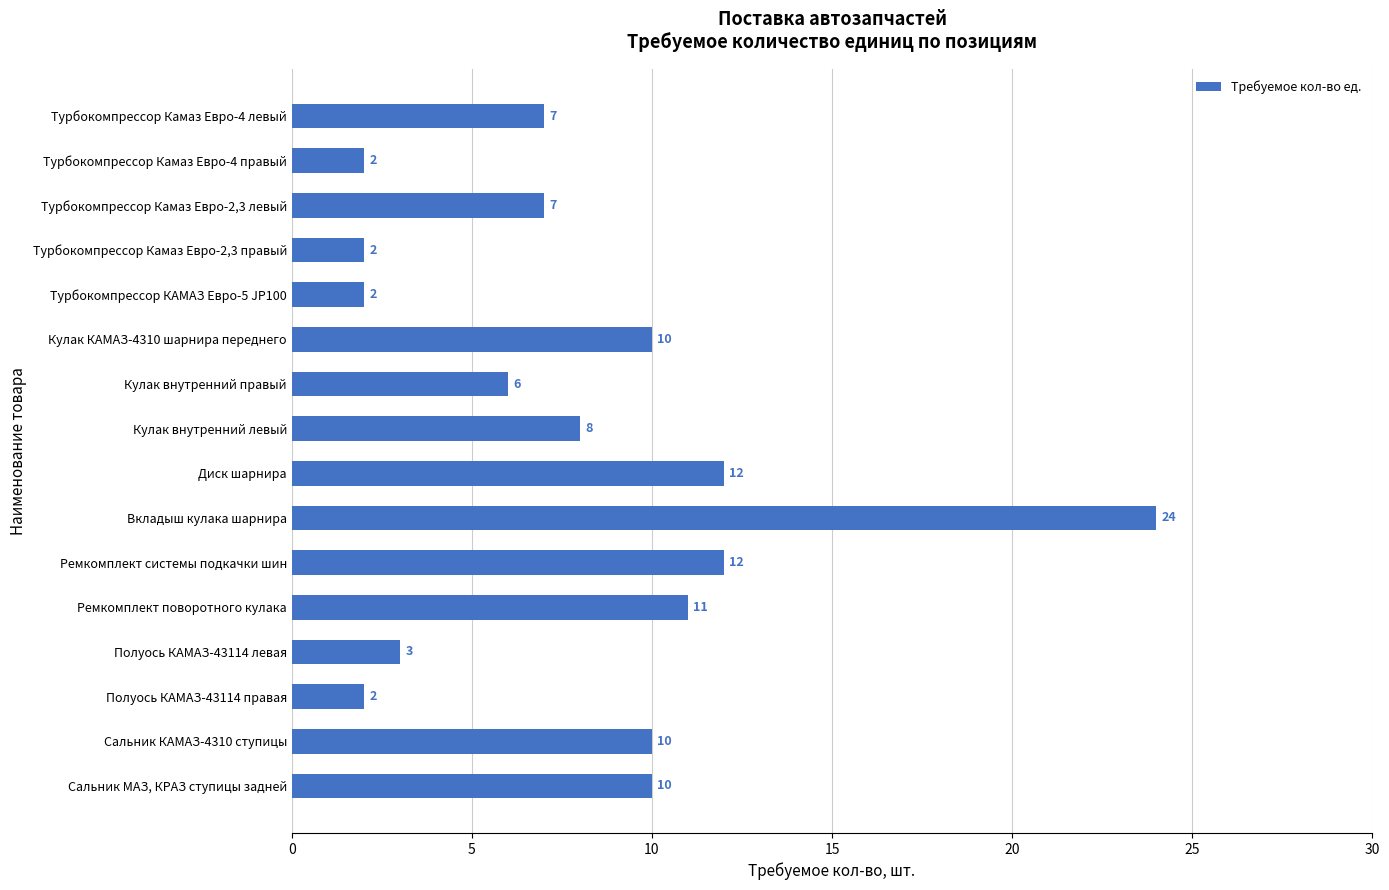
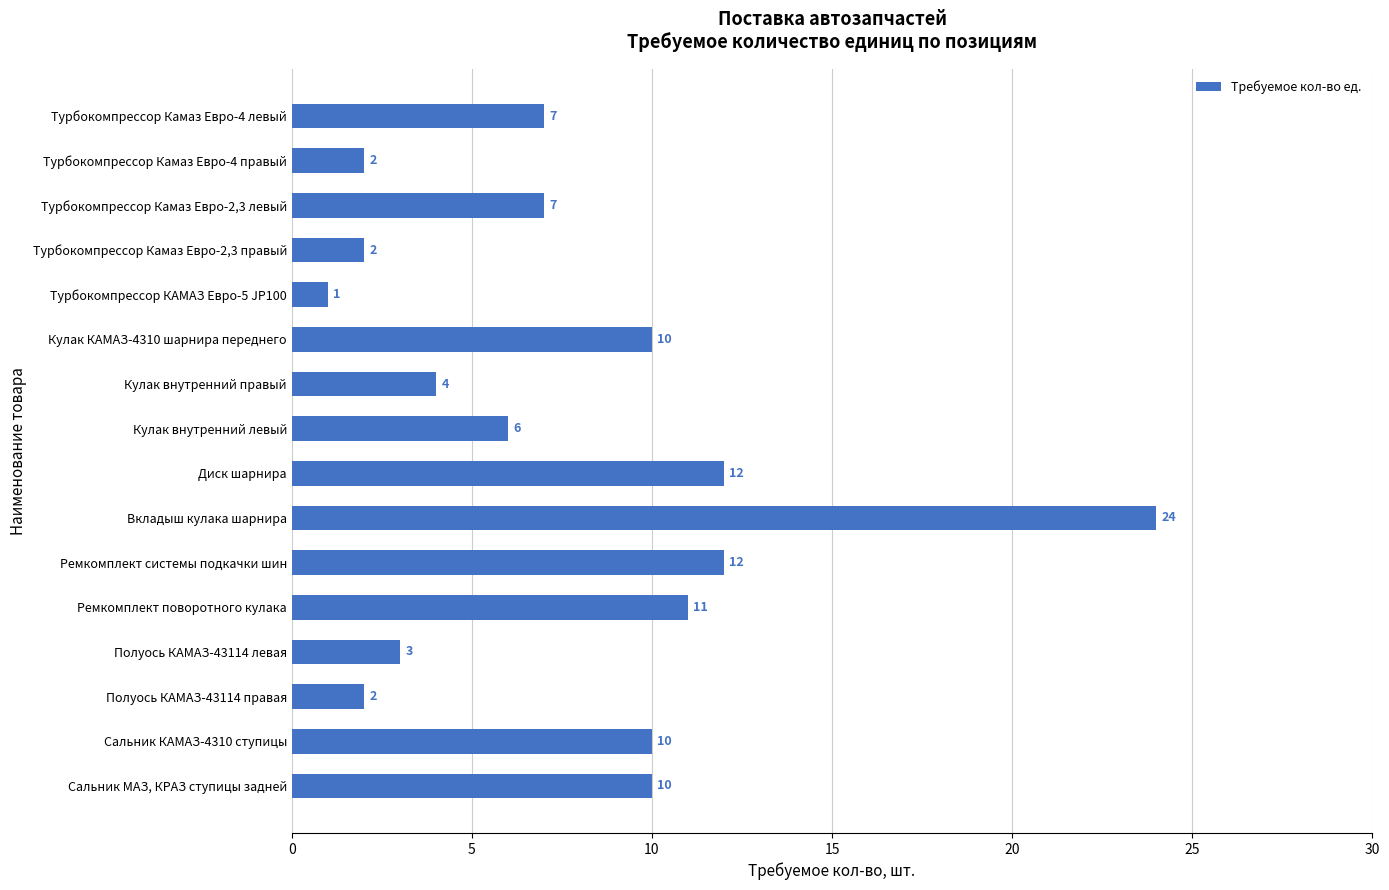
Турбокомпрессор КАМАЗ Евро-5 JP100: 2 -> 1
Кулак внутренний правый: 6 -> 4
Кулак внутренний левый: 8 -> 6
